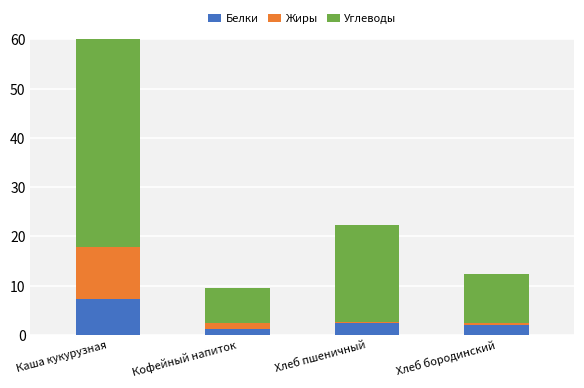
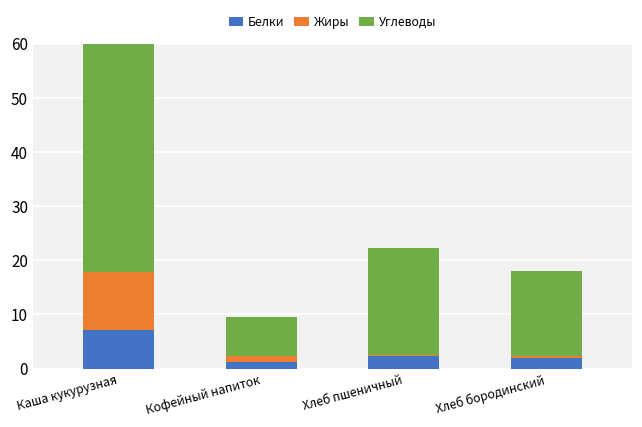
Углеводы, Хлеб бородинский: 10 -> 16
